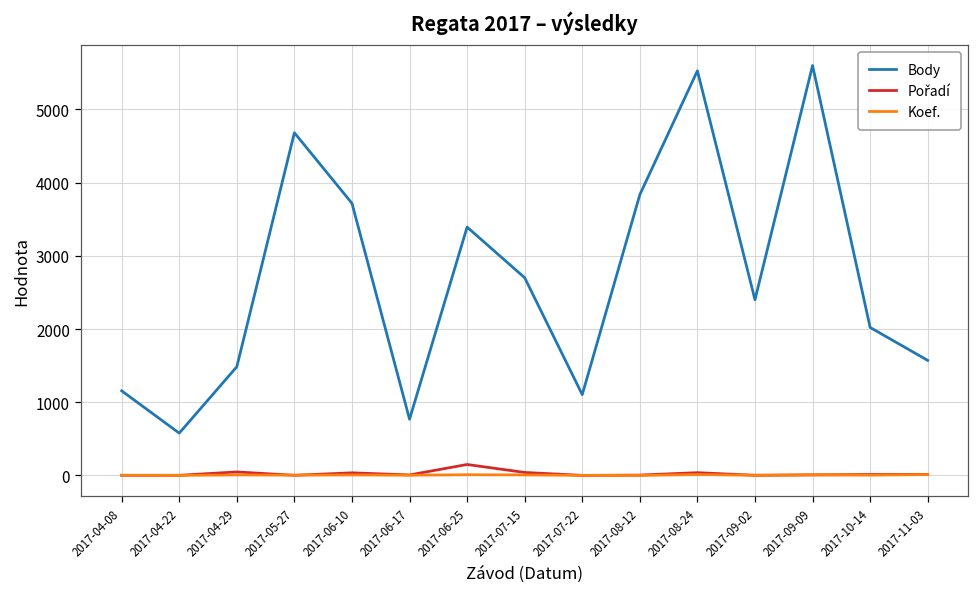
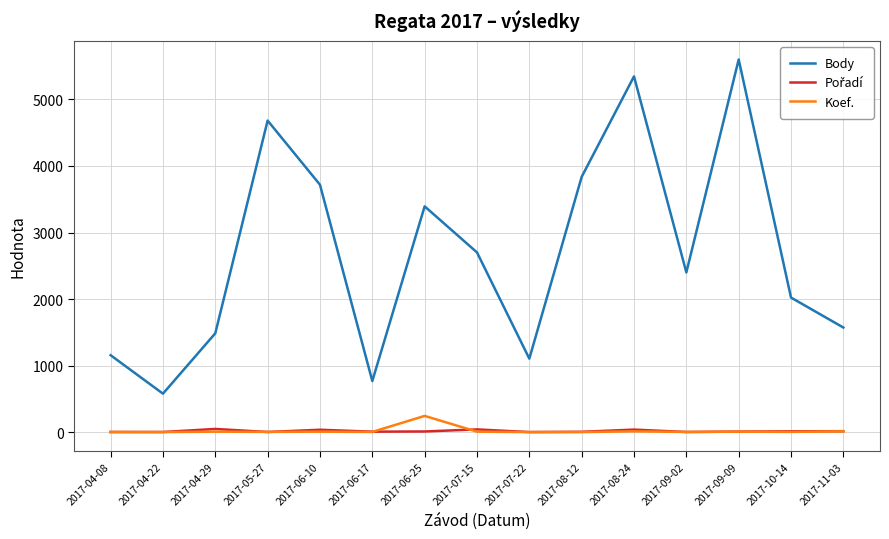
Pořadí, 2017-06-25: 100 -> 0
Koef., 2017-06-25: 0 -> 200
Body, 2017-08-24: 5500 -> 5300
